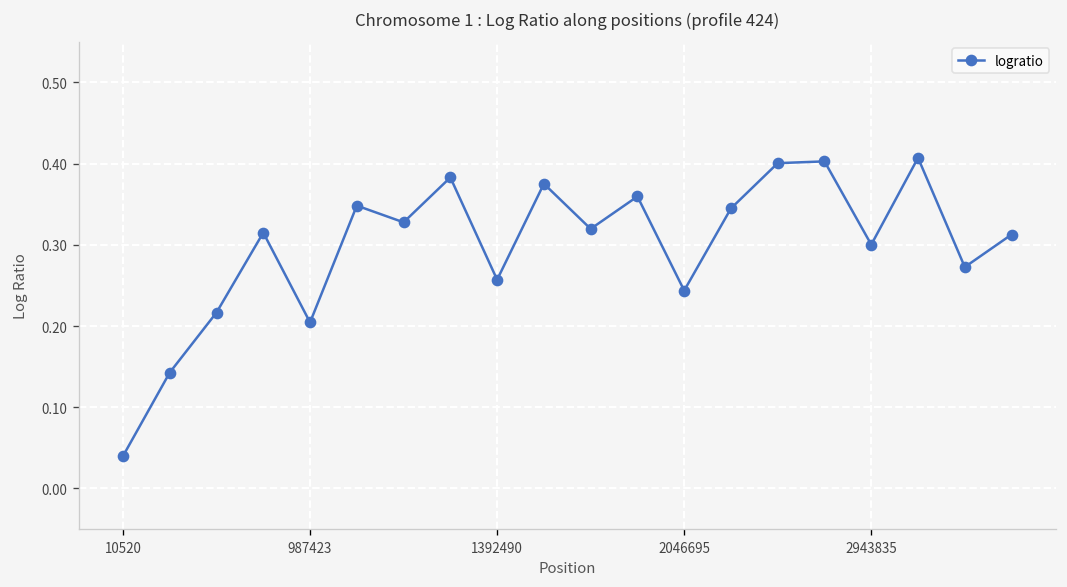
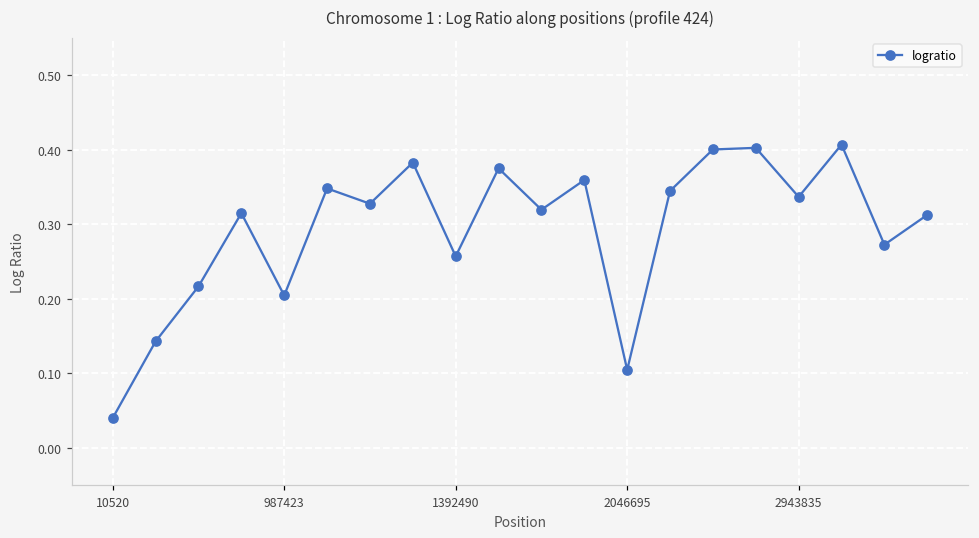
2046695: 0.24 -> 0.10
2943835: 0.30 -> 0.34
